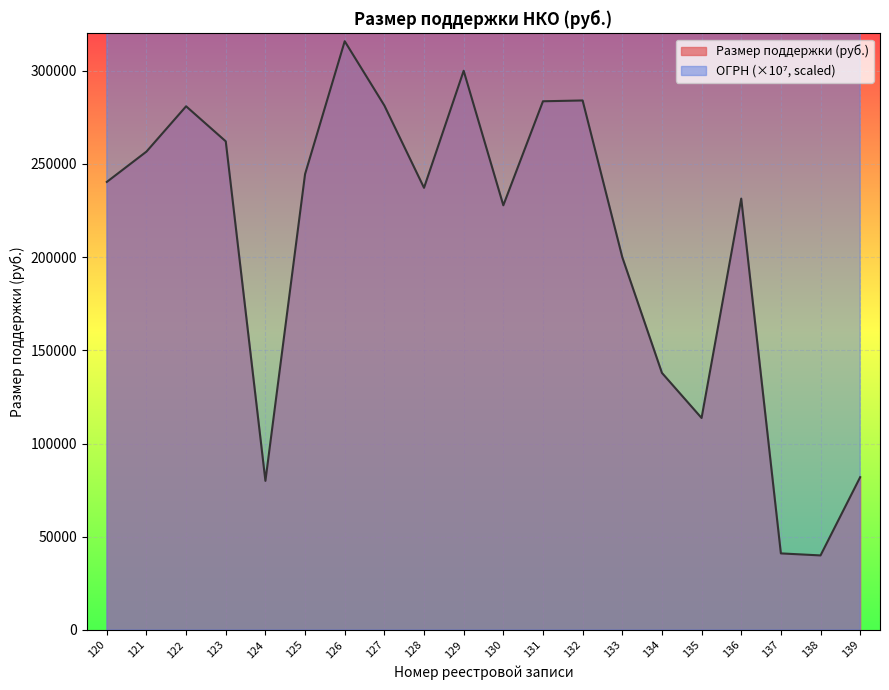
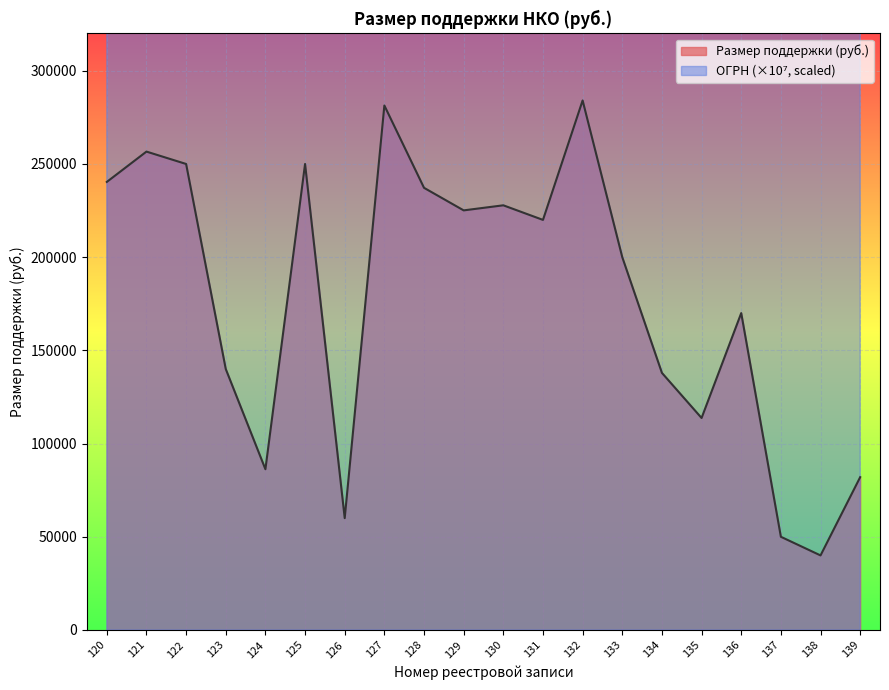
Размер поддержки (руб.), 122: 281000 -> 250000
Размер поддержки (руб.), 123: 262000 -> 140000
Размер поддержки (руб.), 124: 80000 -> 86000
Размер поддержки (руб.), 125: 245000 -> 250000
Размер поддержки (руб.), 126: 316000 -> 60000
Размер поддержки (руб.), 129: 300000 -> 225000
Размер поддержки (руб.), 131: 284000 -> 220000
Размер поддержки (руб.), 136: 231000 -> 170000
Размер поддержки (руб.), 137: 41000 -> 50000
